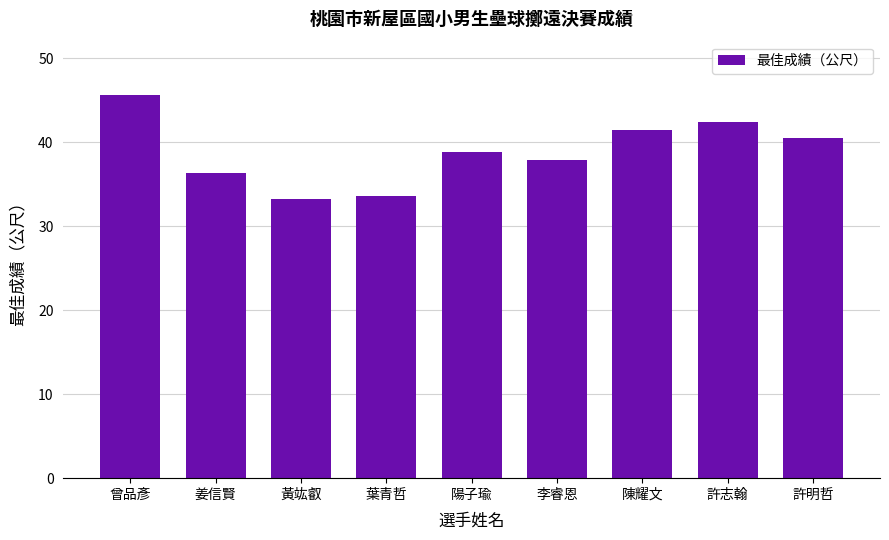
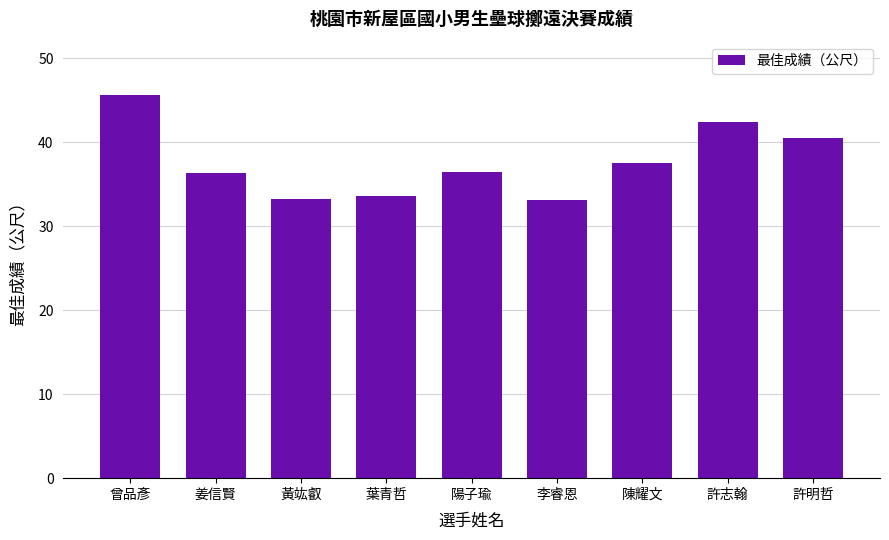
陽子瑜: 39 -> 36
李睿恩: 38 -> 33
陳耀文: 41 -> 38
